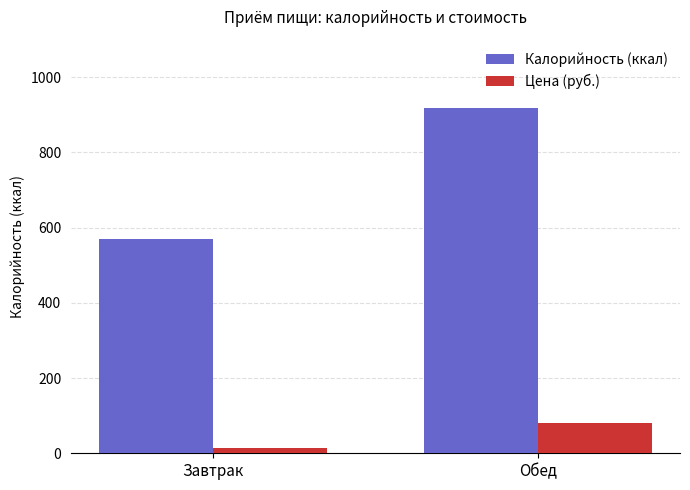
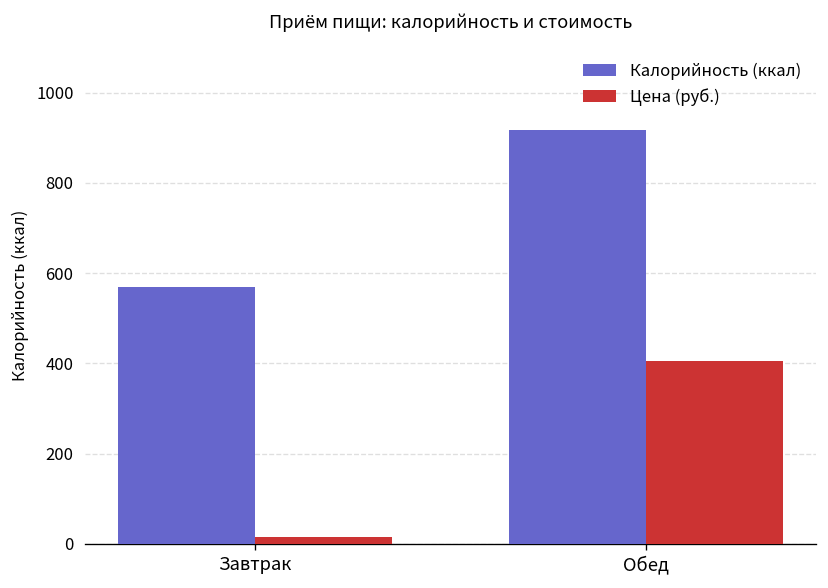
Цена (руб.), Обед: 80 -> 400
